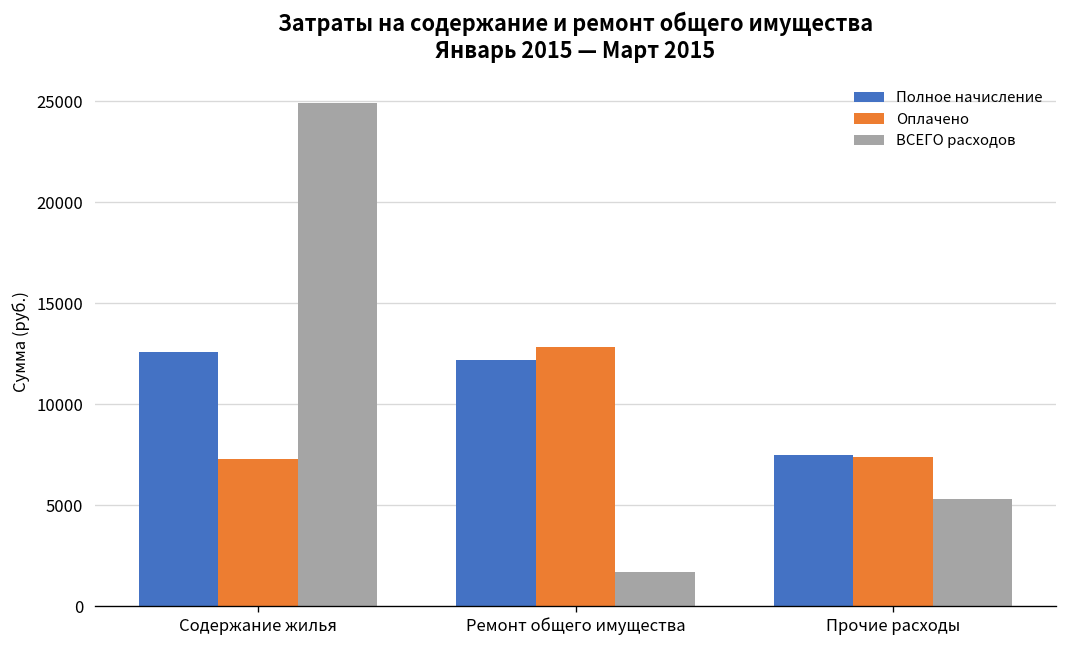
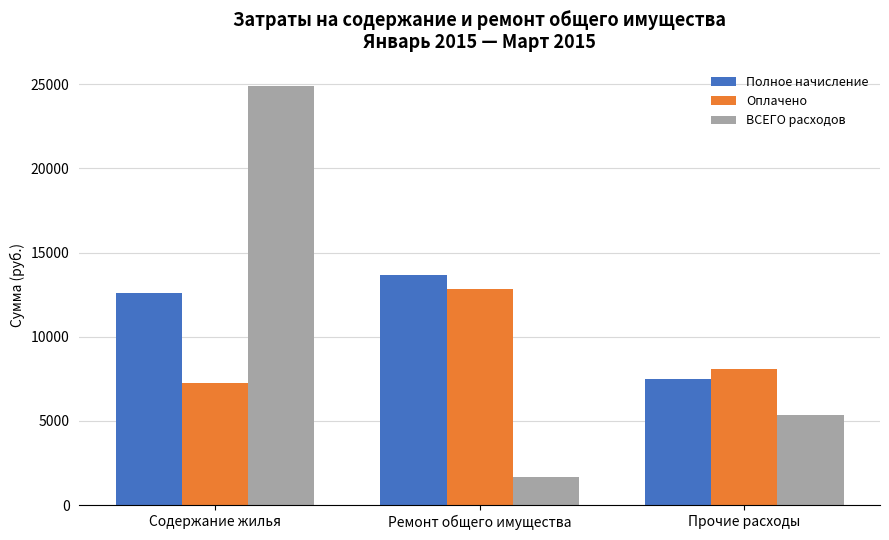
Полное начисление, Ремонт общего имущества: 12200 -> 13700
Оплачено, Прочие расходы: 7400 -> 8100
